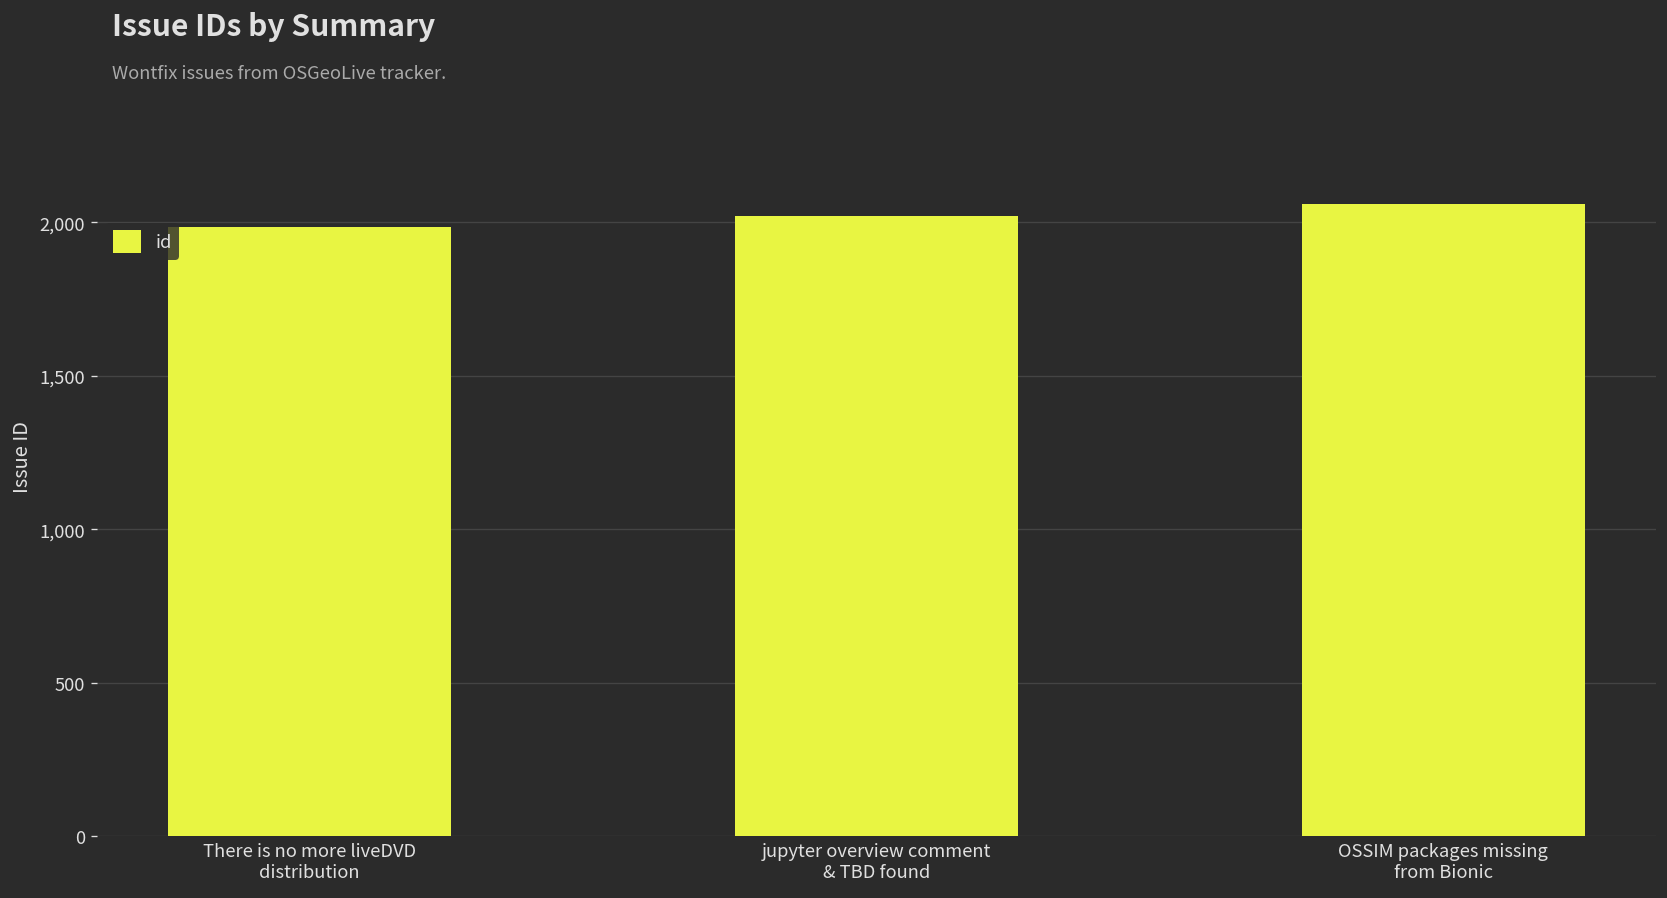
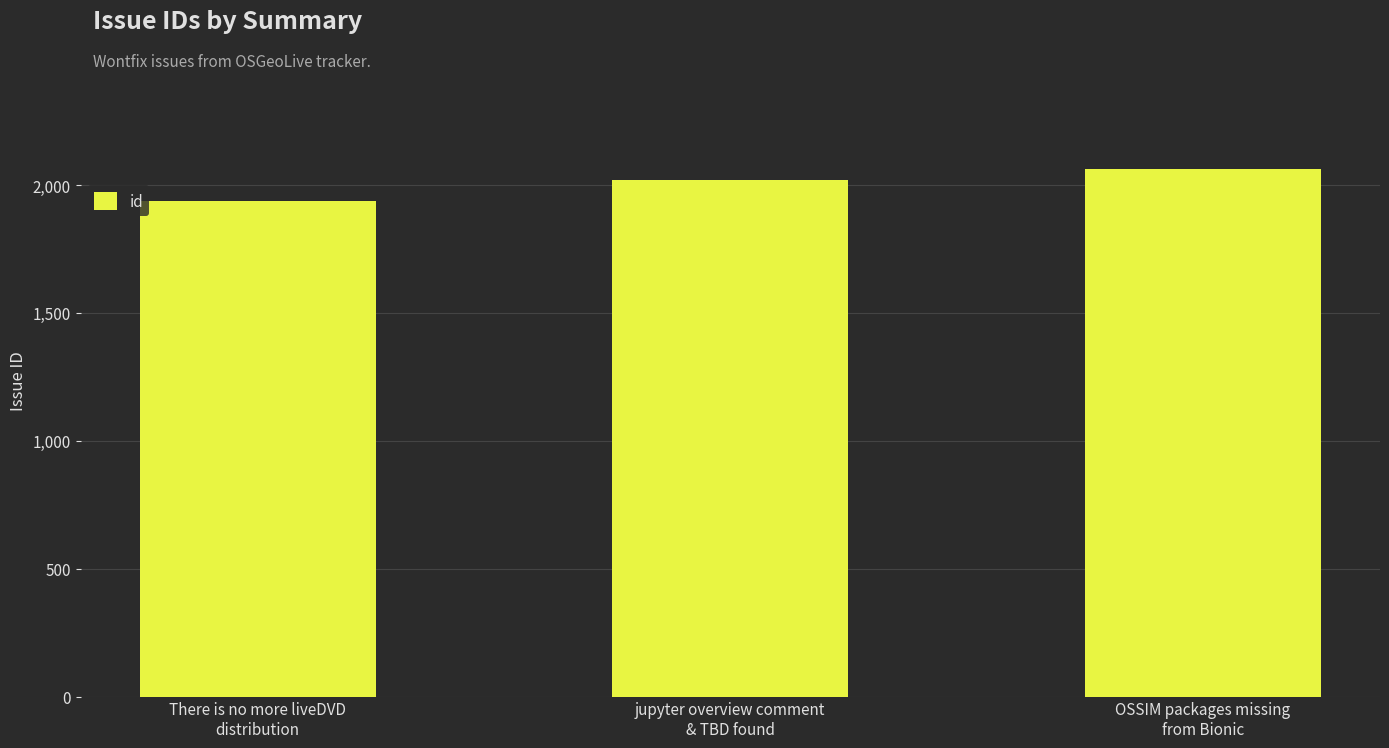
There is no more liveDVD distribution: 1,990 -> 1,940
